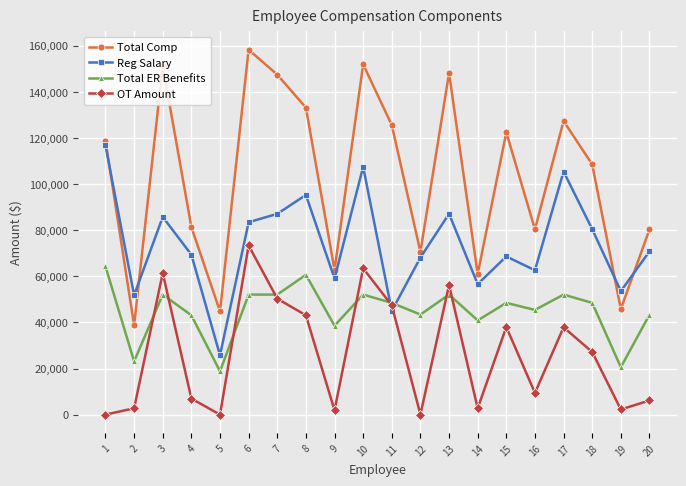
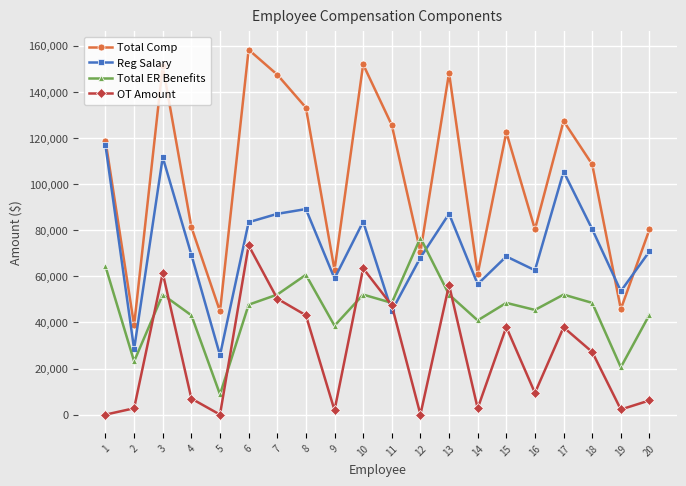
Reg Salary, 2: 52,000 -> 28,000
Reg Salary, 3: 86,000 -> 112,000
Total ER Benefits, 5: 19,000 -> 9,000
Total ER Benefits, 6: 52,000 -> 48,000
Reg Salary, 8: 95,000 -> 89,000
Reg Salary, 10: 107,000 -> 84,000
Total ER Benefits, 12: 43,000 -> 77,000
